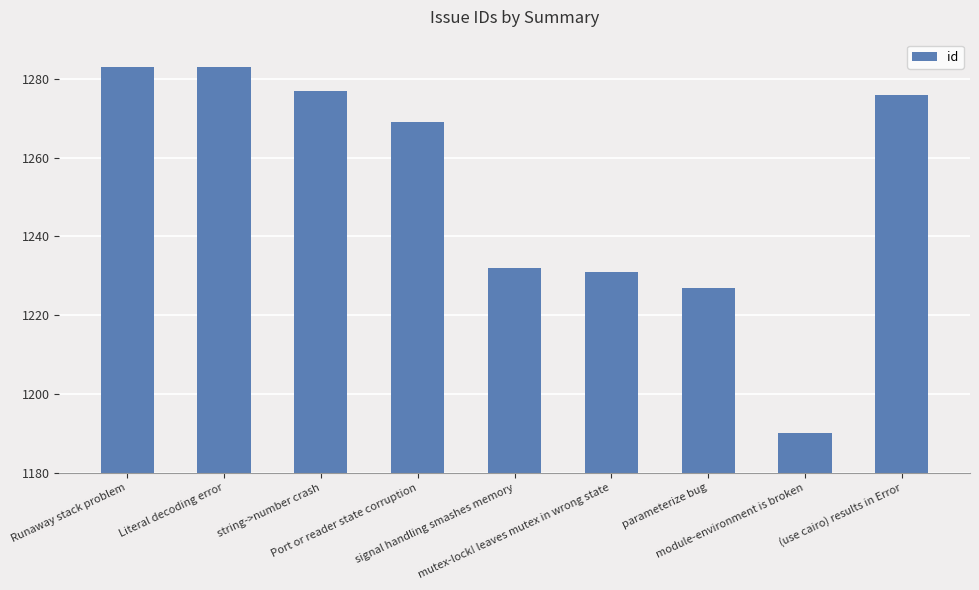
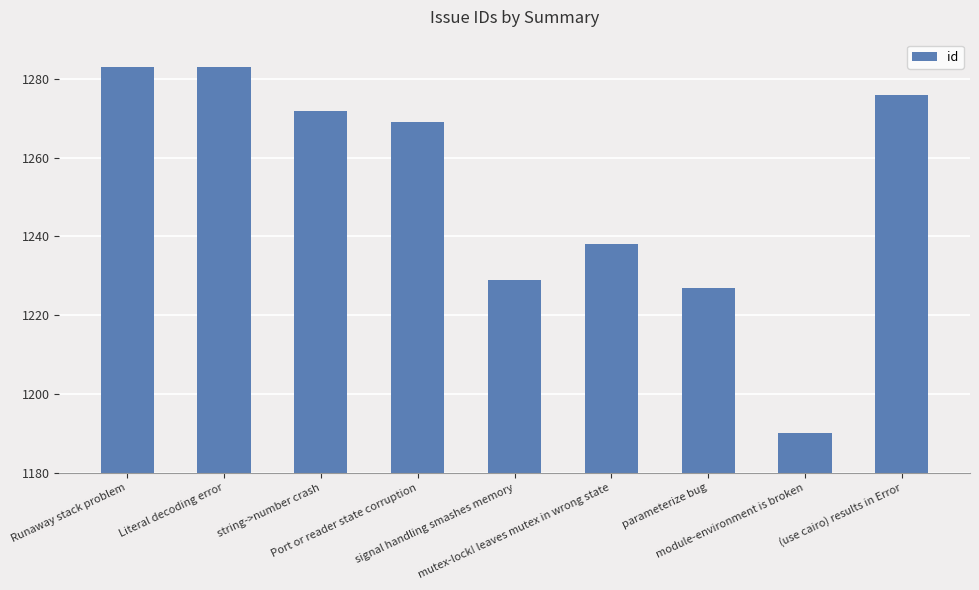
string->number crash: 1277 -> 1272
signal handling smashes memory: 1232 -> 1229
mutex-lock! leaves mutex in wrong state: 1231 -> 1238
